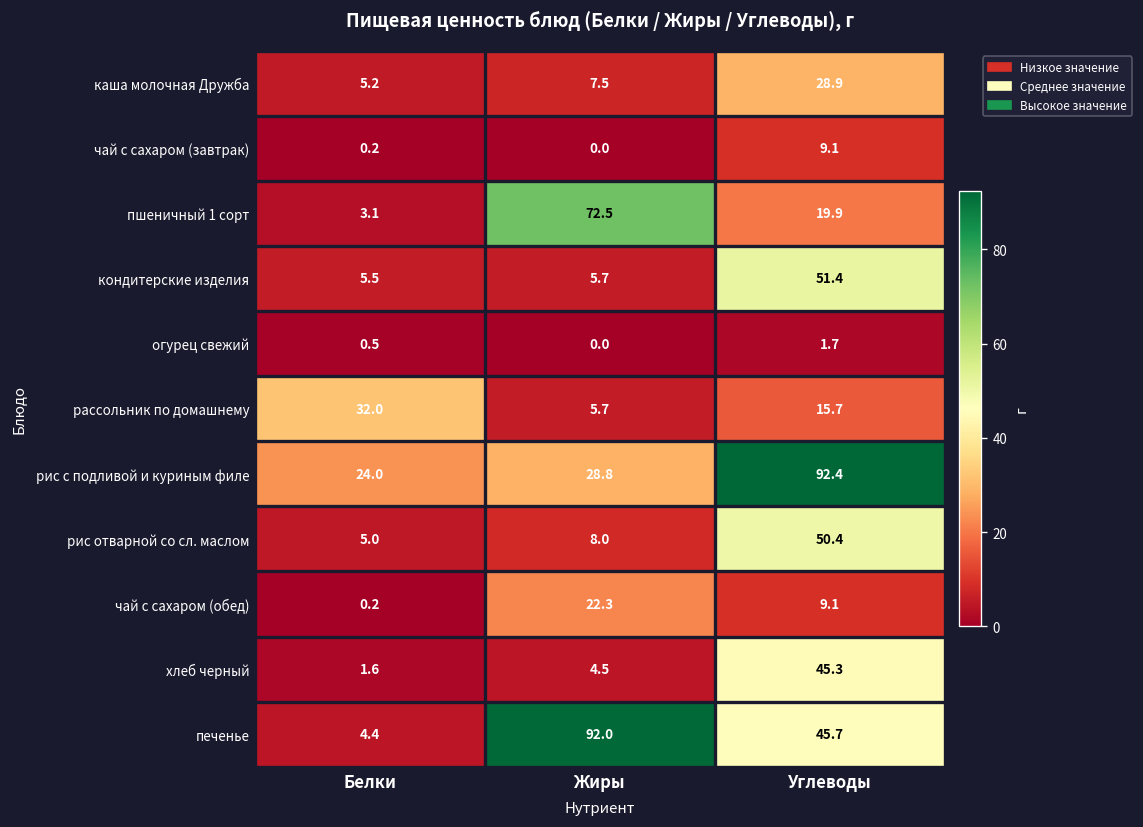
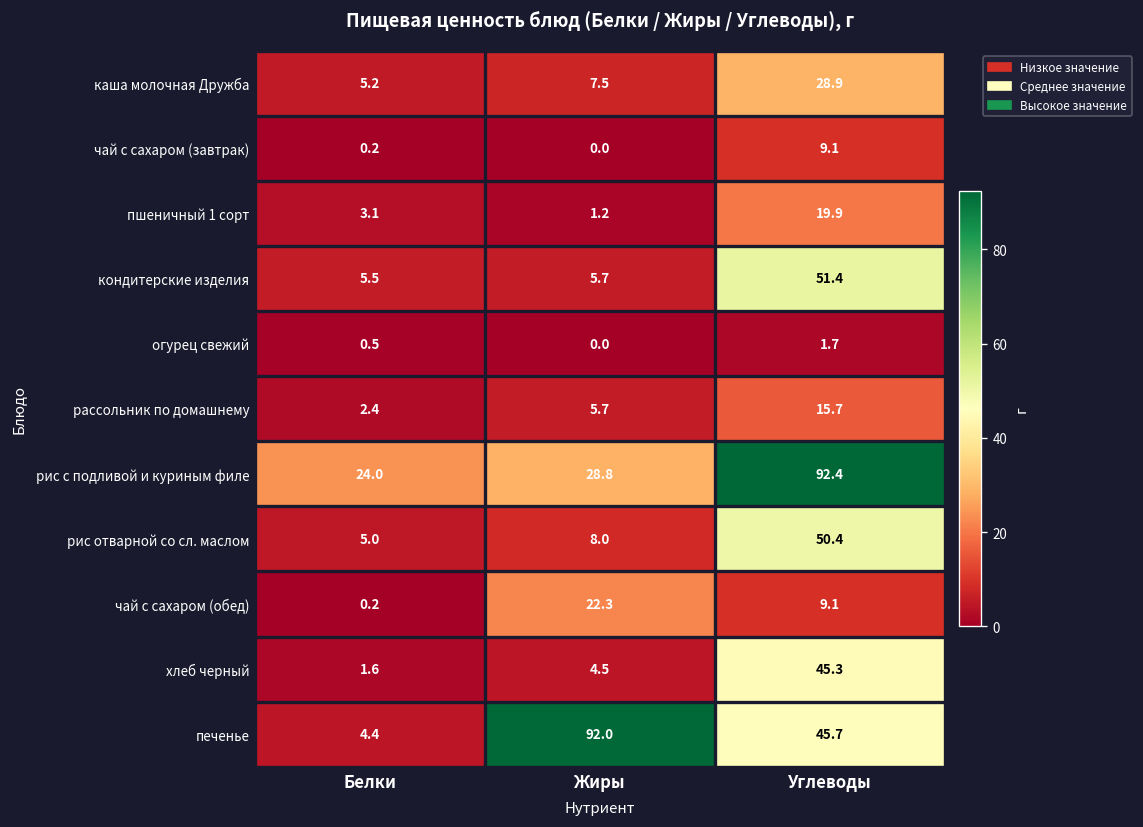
пшеничный 1 сорт, Жиры: 72.5 -> 1.2
рассольник по домашнему, Белки: 32.0 -> 2.4
